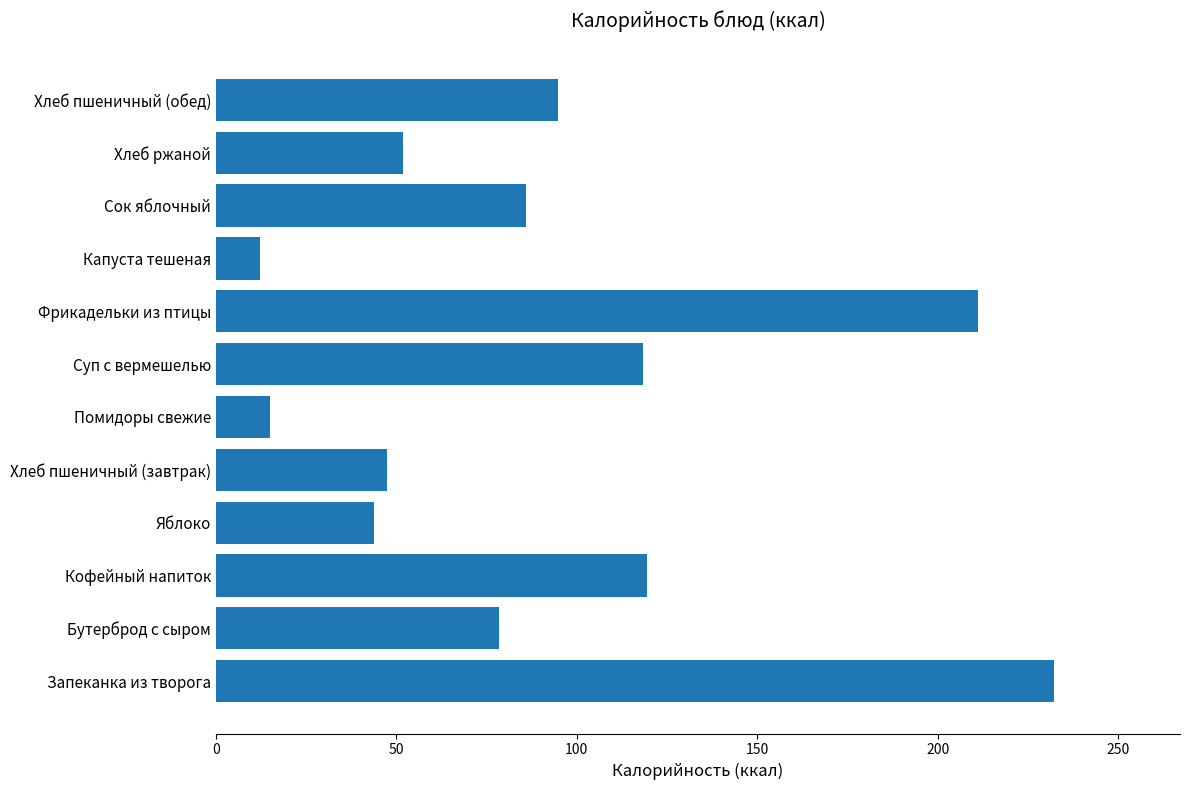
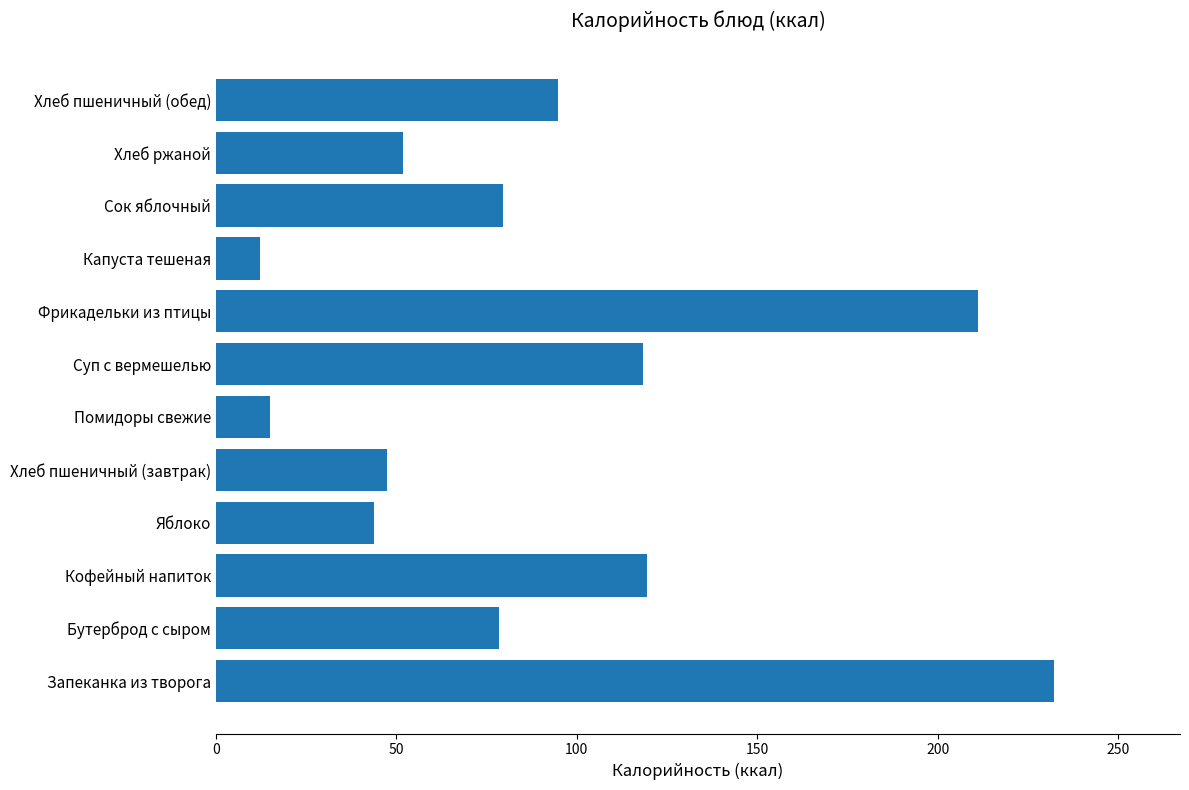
Сок яблочный: 86 -> 79
